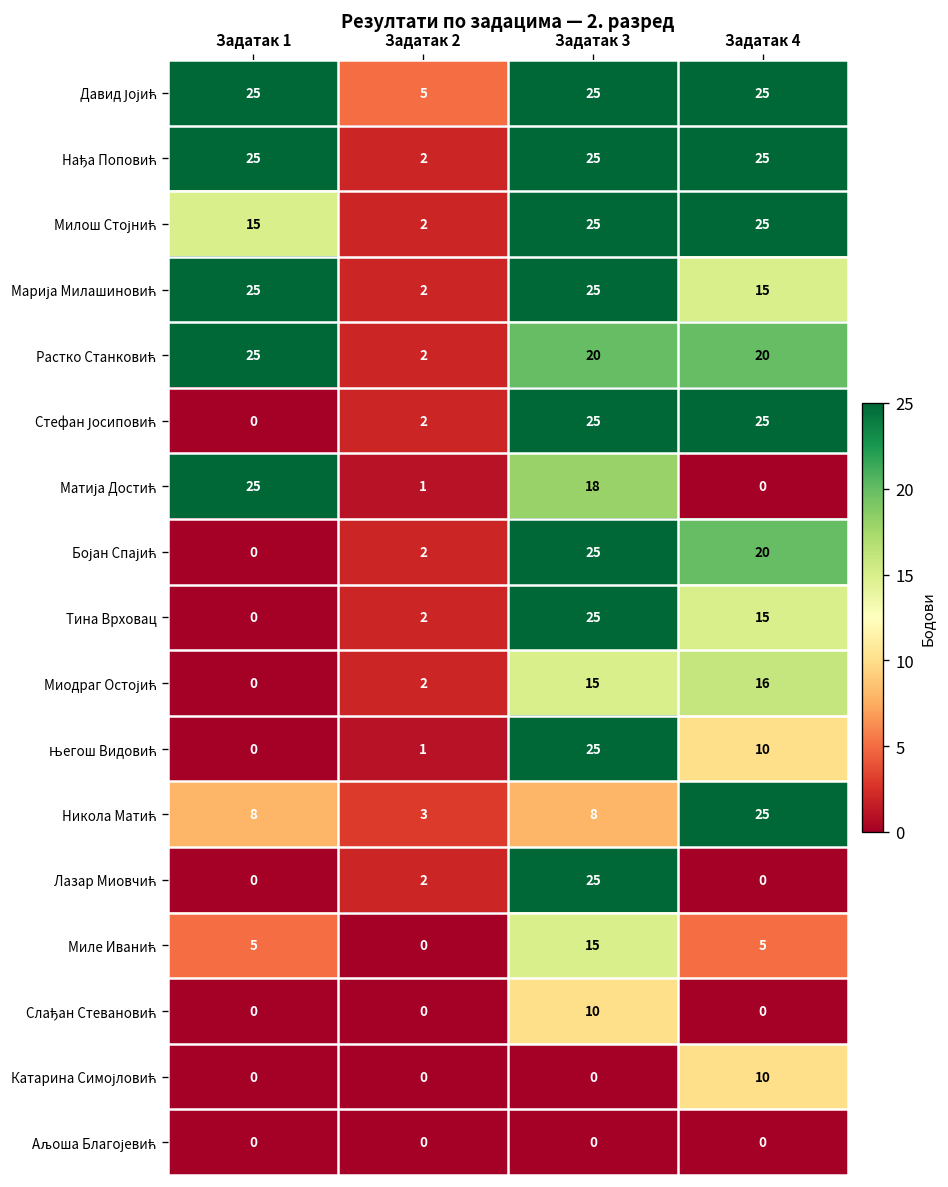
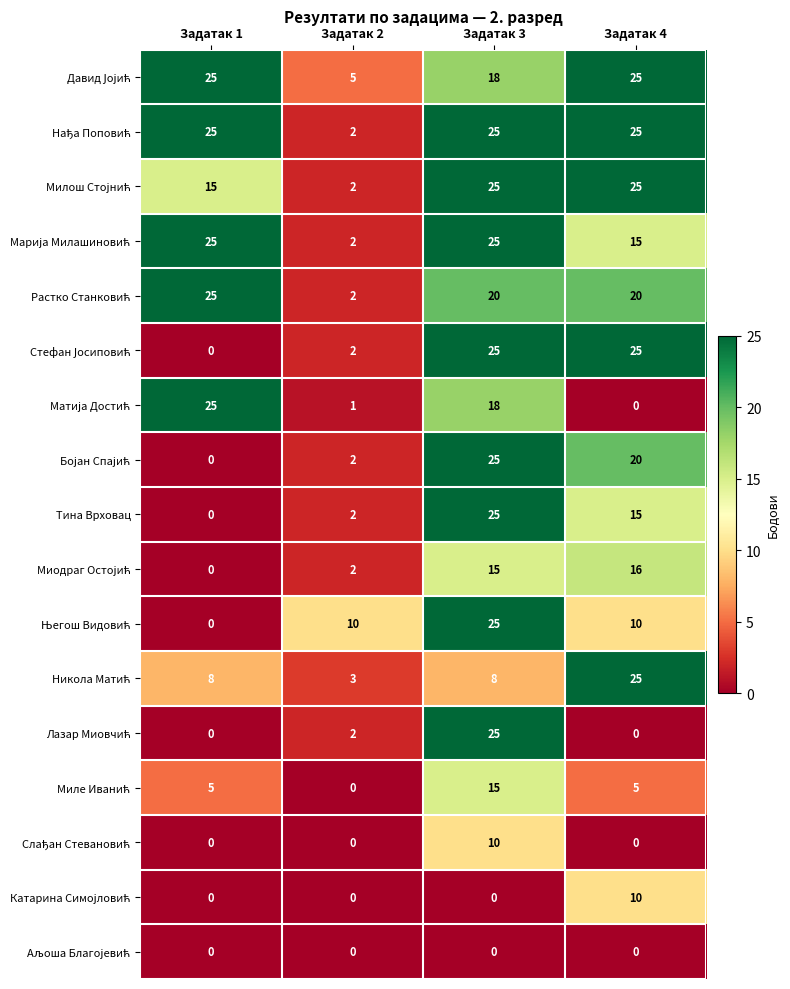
Давид Јојић, Задатак 3: 25 -> 18
Његош Видовић, Задатак 2: 1 -> 10
